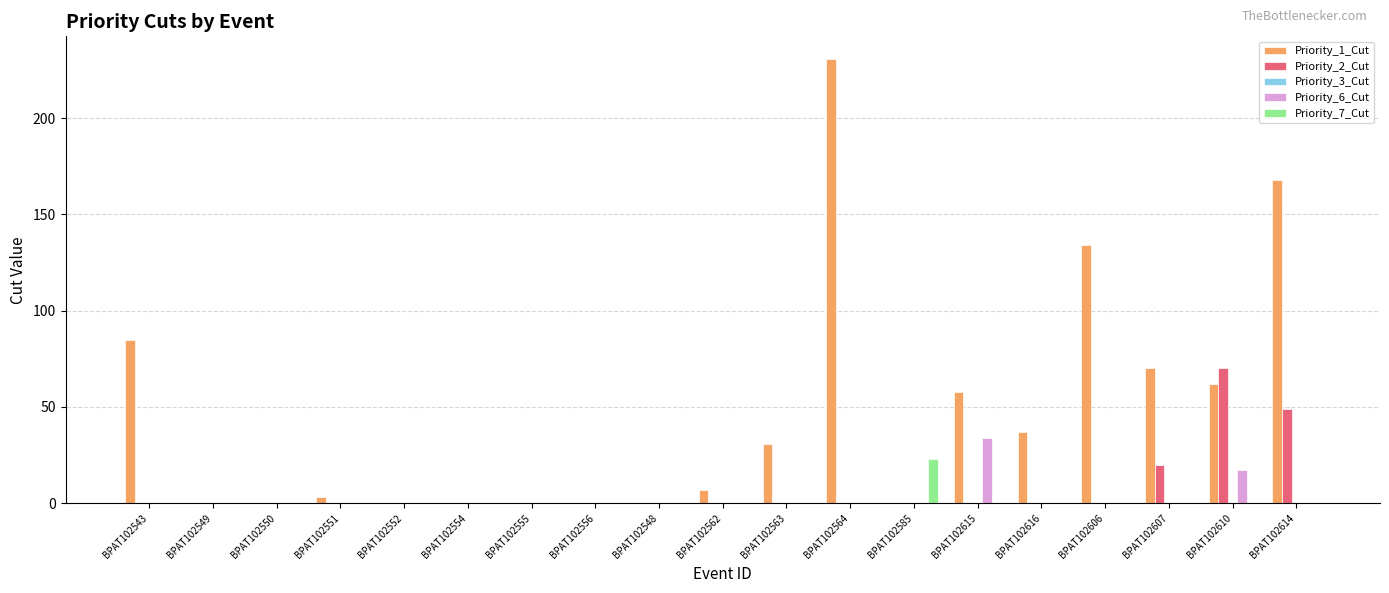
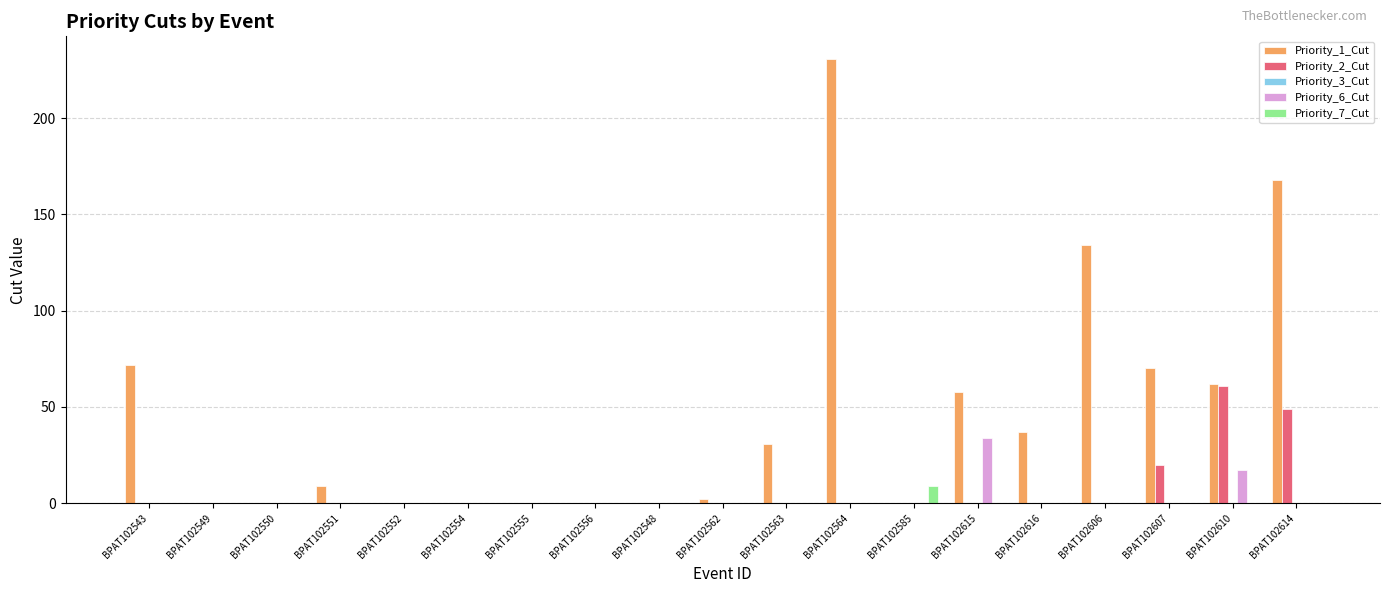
Priority_1_Cut, BPAT102543: 85 -> 72
Priority_1_Cut, BPAT102551: 3 -> 9
Priority_1_Cut, BPAT102562: 7 -> 2
Priority_7_Cut, BPAT102585: 23 -> 9
Priority_2_Cut, BPAT102610: 70 -> 61
